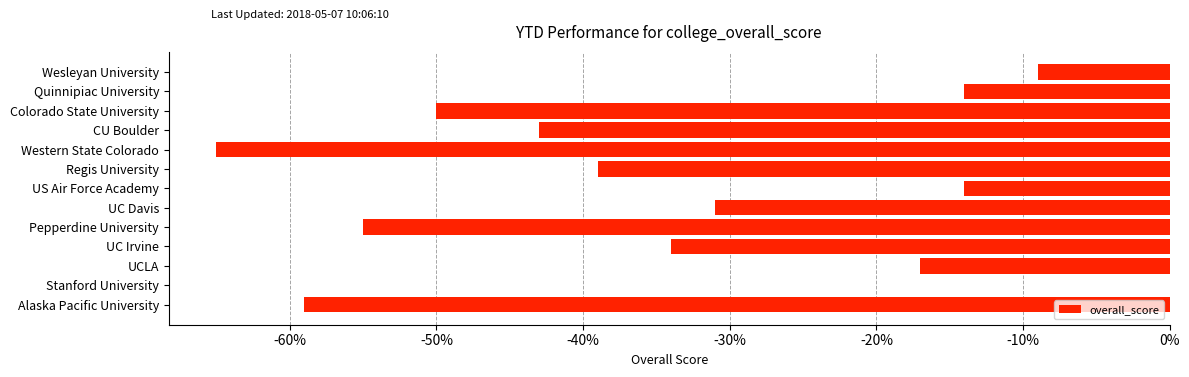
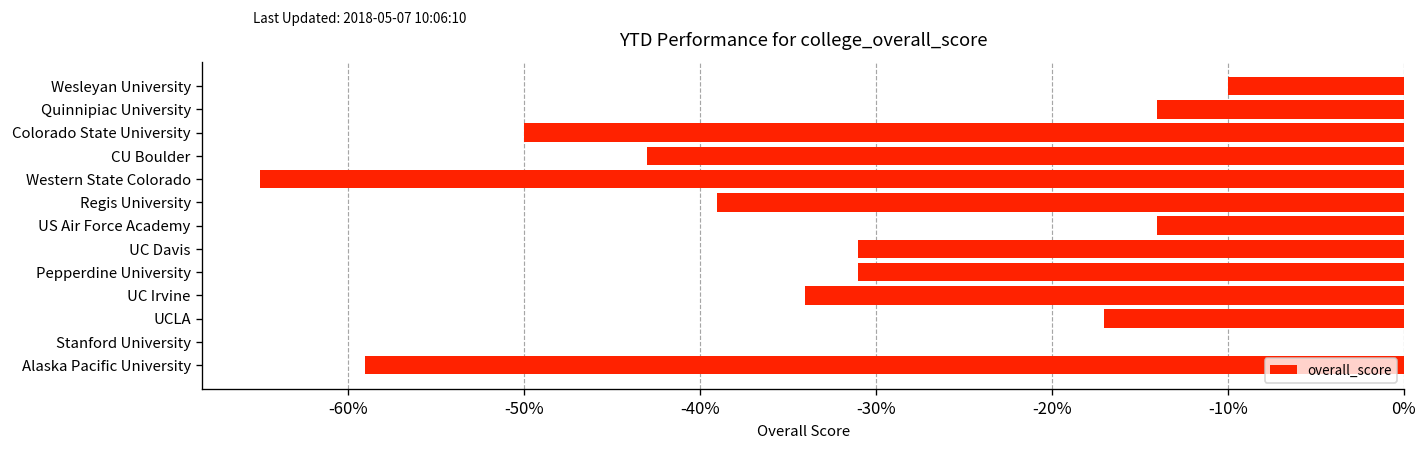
Wesleyan University: -9.0% -> -10.0%
Pepperdine University: -55.0% -> -31.0%
